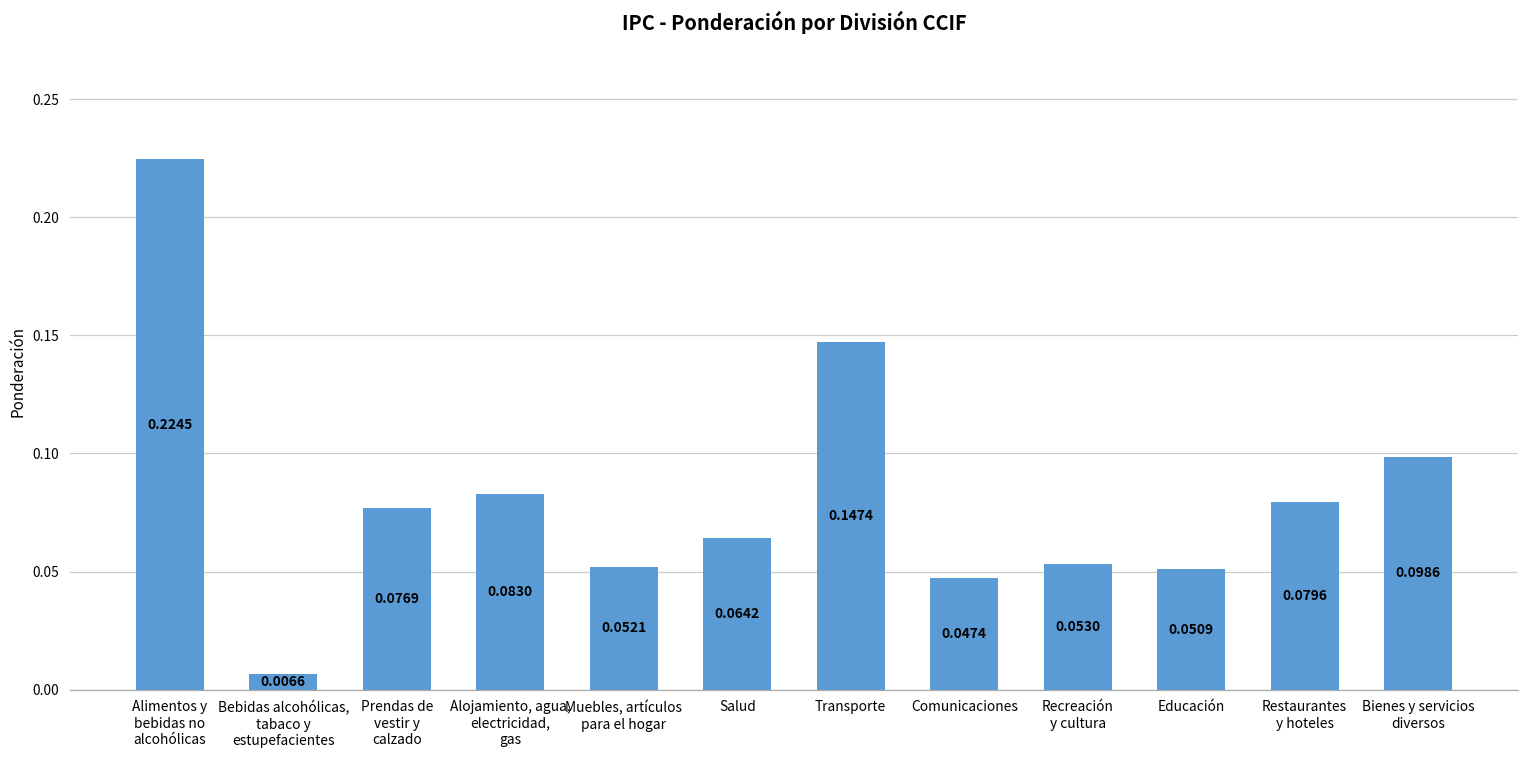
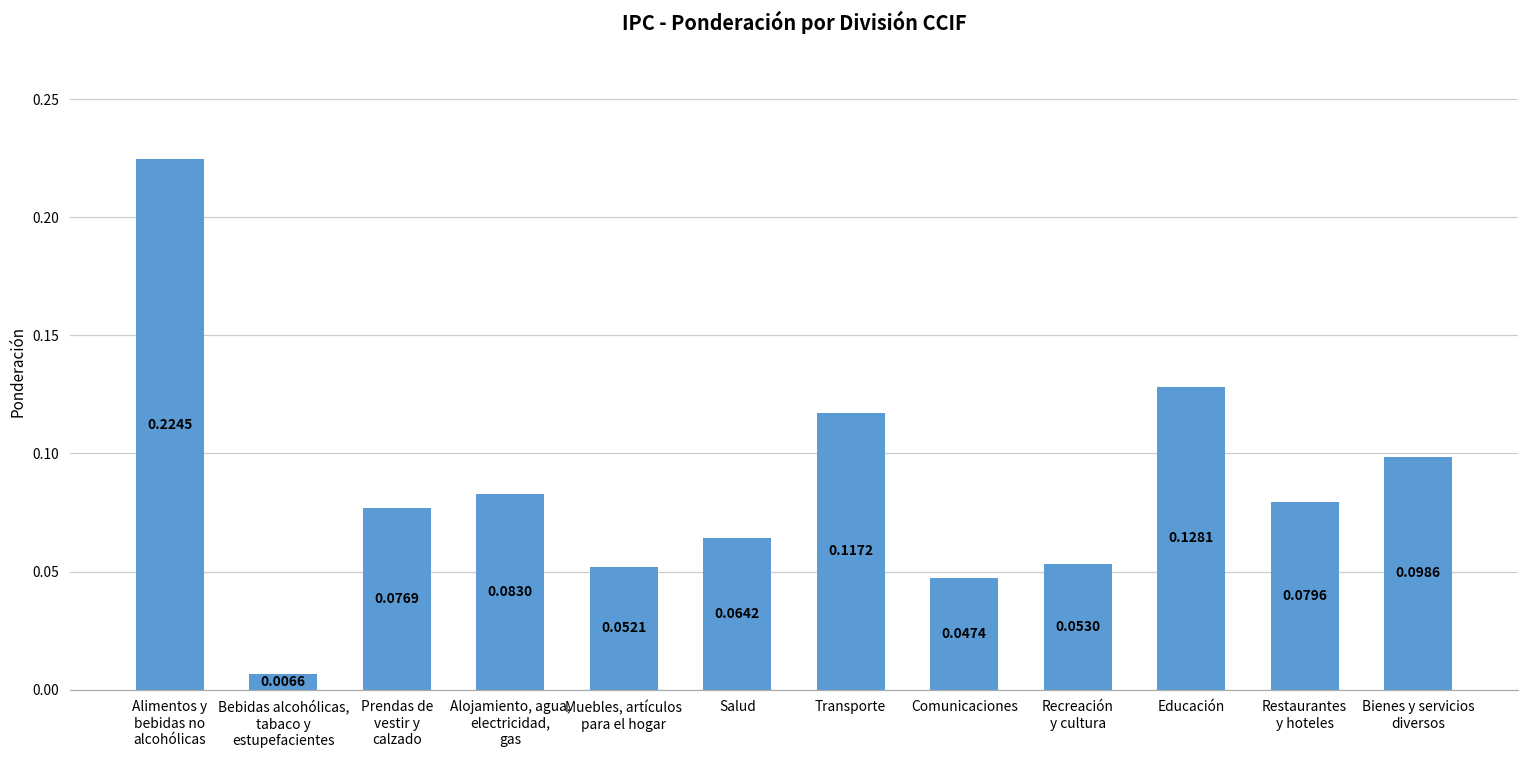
Transporte: 0.1474 -> 0.1172
Educación: 0.0509 -> 0.1281
